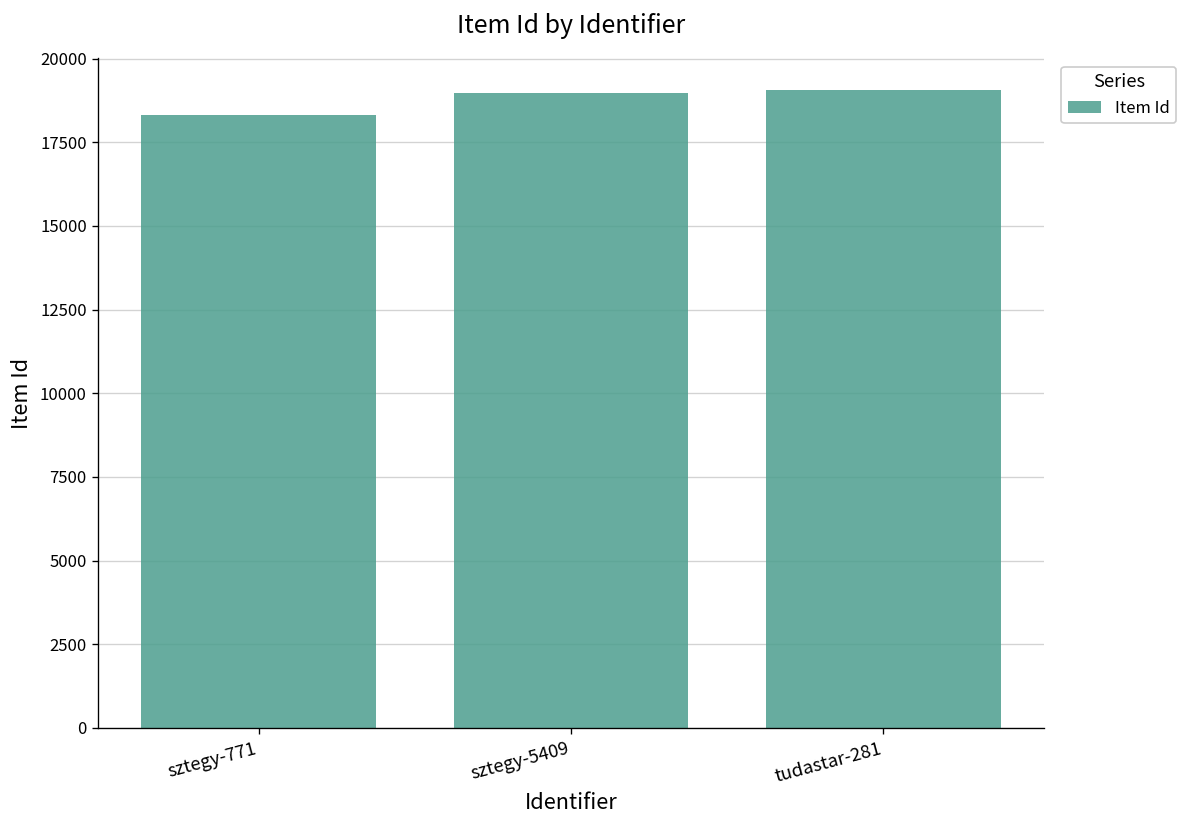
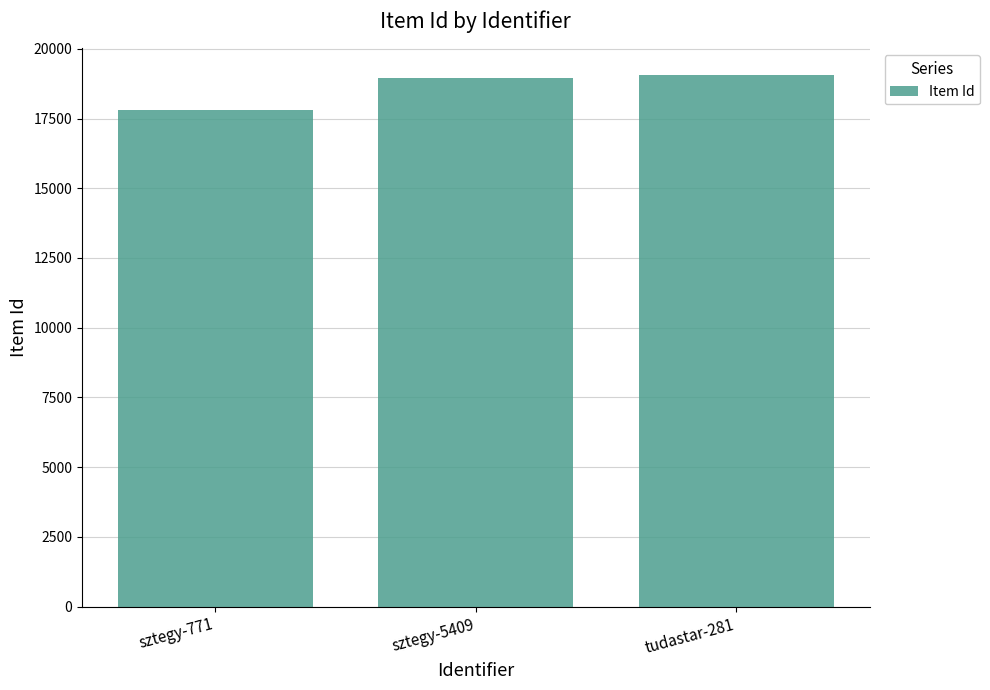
sztegy-771: 18300 -> 17800
